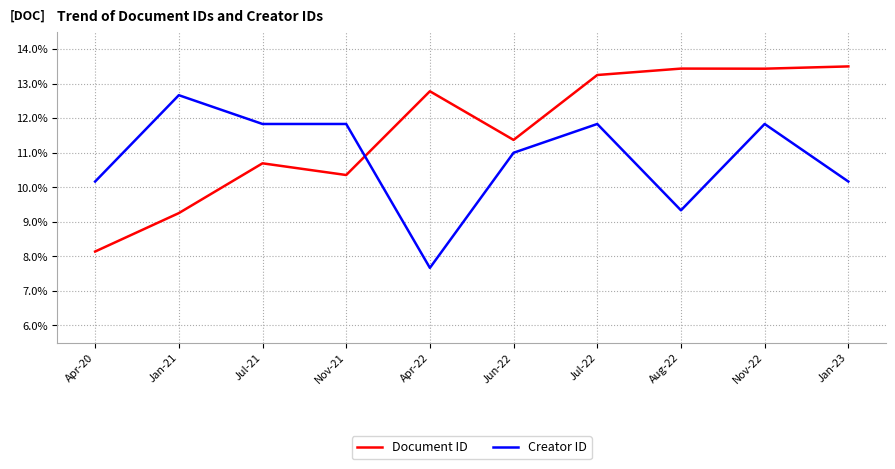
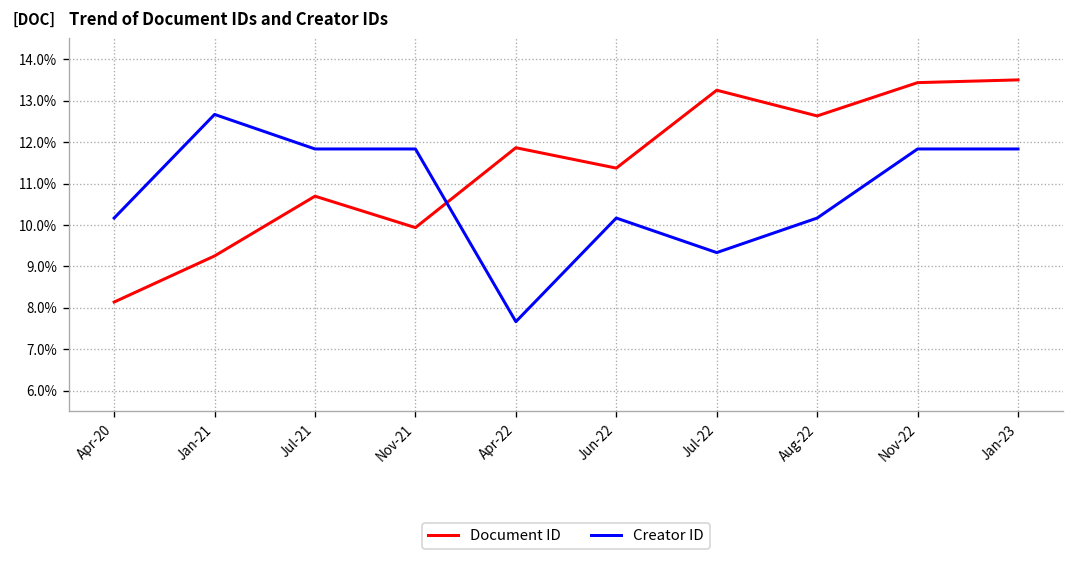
Document ID, Nov-21: 10.4% -> 9.9%
Document ID, Apr-22: 12.8% -> 11.9%
Creator ID, Jun-22: 11.0% -> 10.2%
Creator ID, Jul-22: 11.8% -> 9.3%
Document ID, Aug-22: 13.4% -> 12.6%
Creator ID, Aug-22: 9.3% -> 10.2%
Creator ID, Jan-23: 10.2% -> 11.8%
